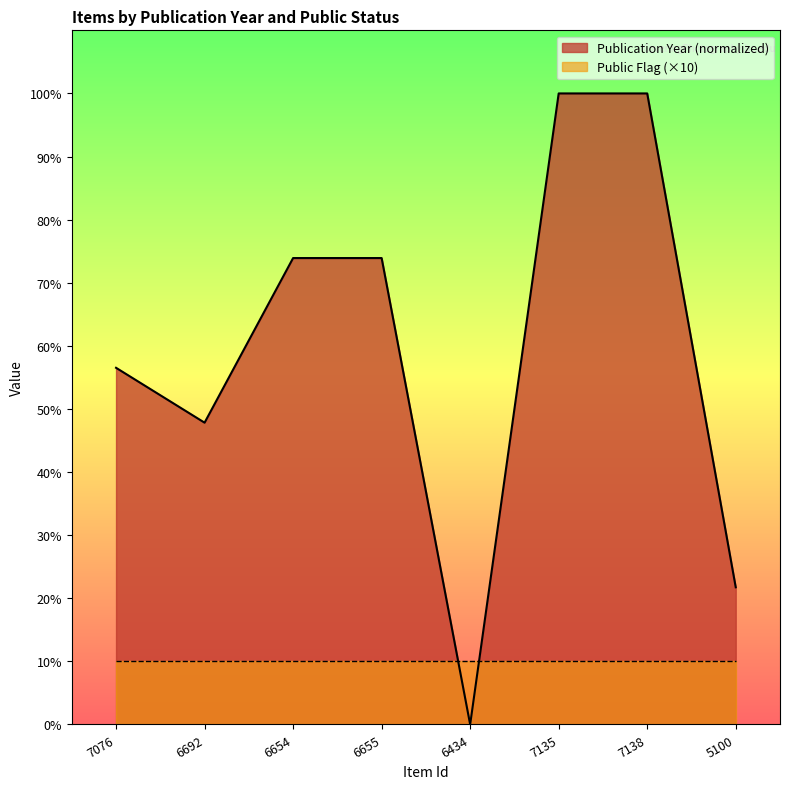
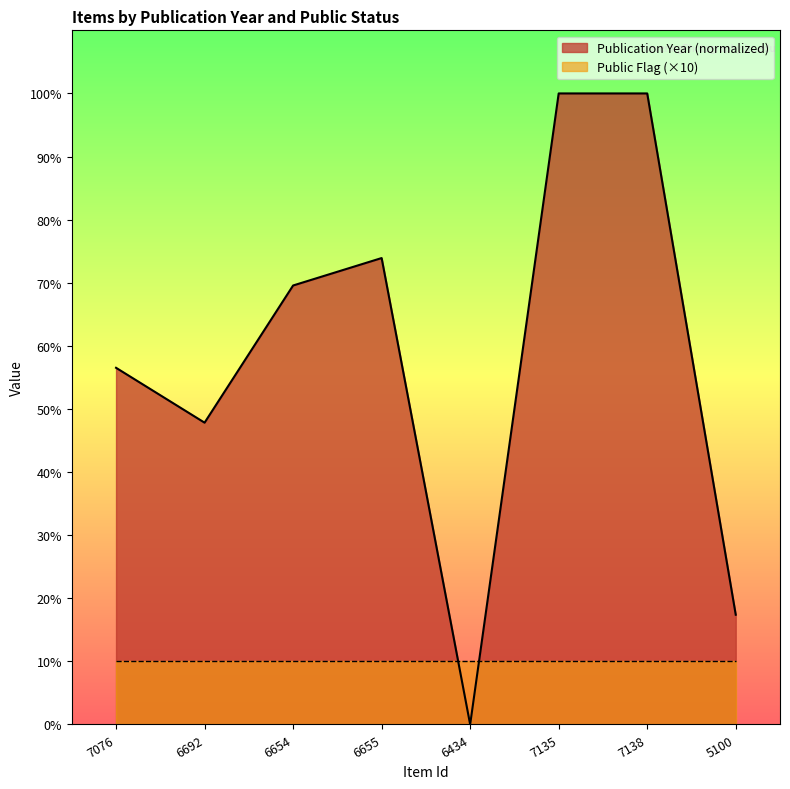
Publication Year (normalized), 6654: 74% -> 70%
Publication Year (normalized), 5100: 22% -> 17%
